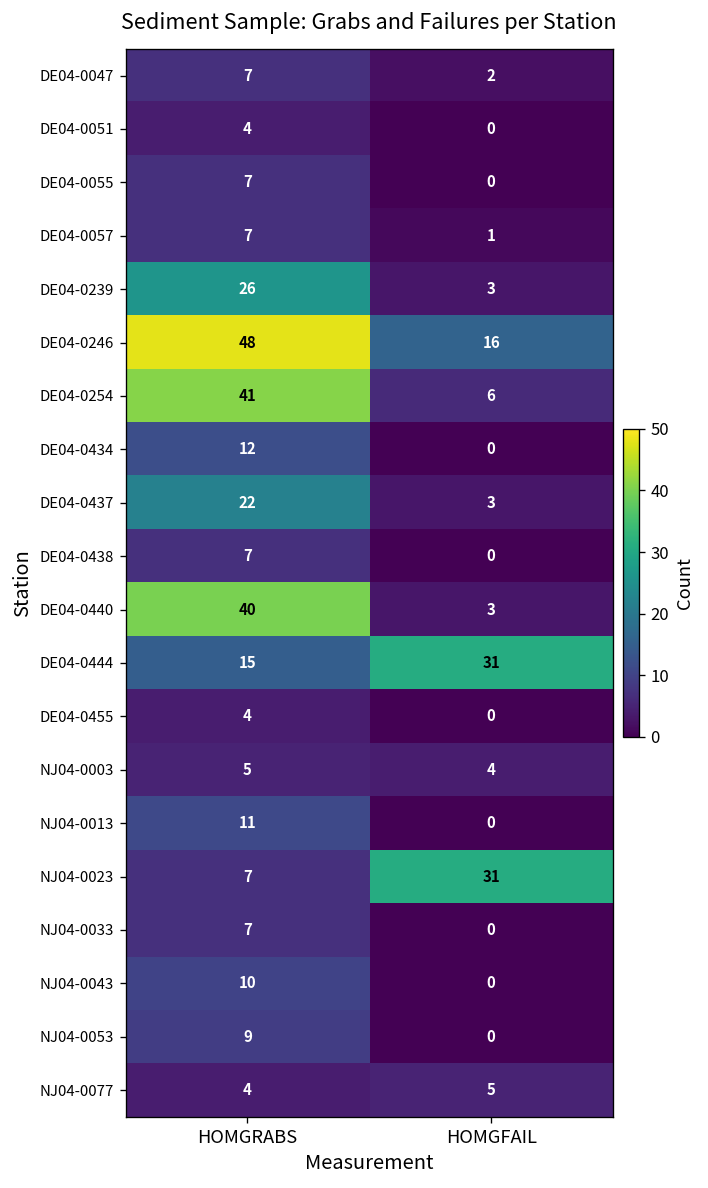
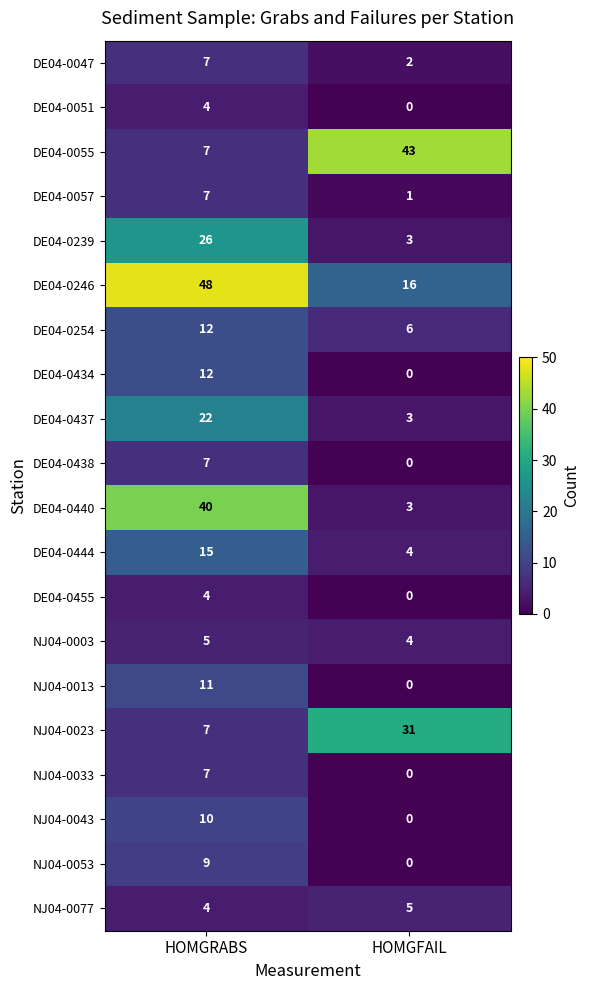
DE04-0055, HOMGFAIL: 0 -> 43
DE04-0254, HOMGRABS: 41 -> 12
DE04-0444, HOMGFAIL: 31 -> 4
